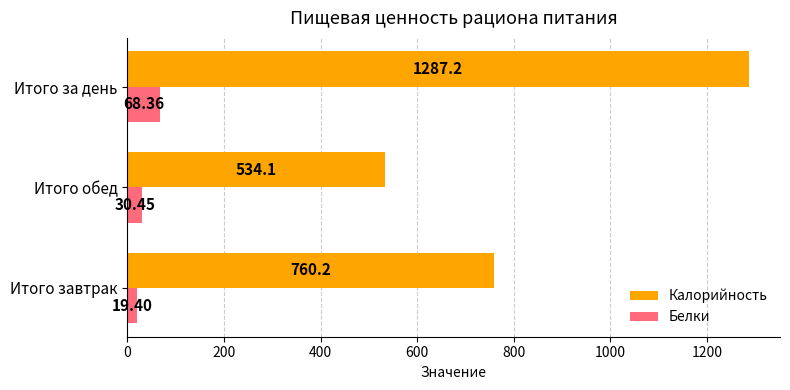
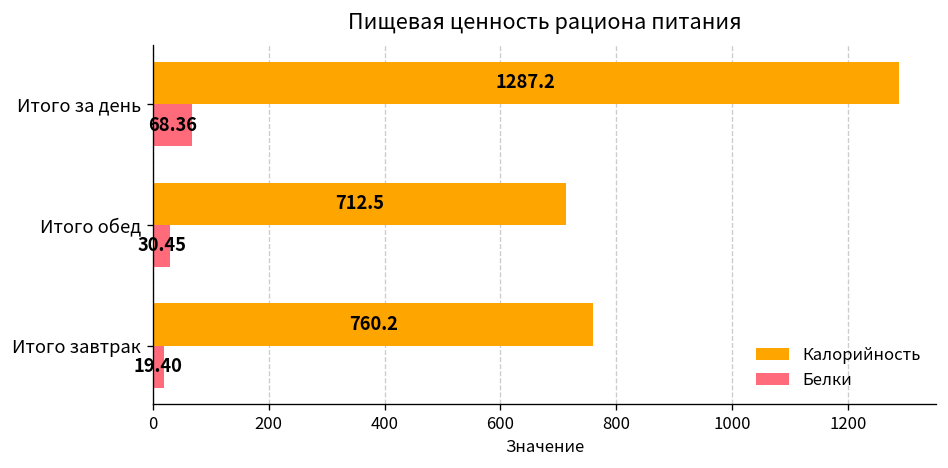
Калорийность, Итого обед: 534.1 -> 712.5
